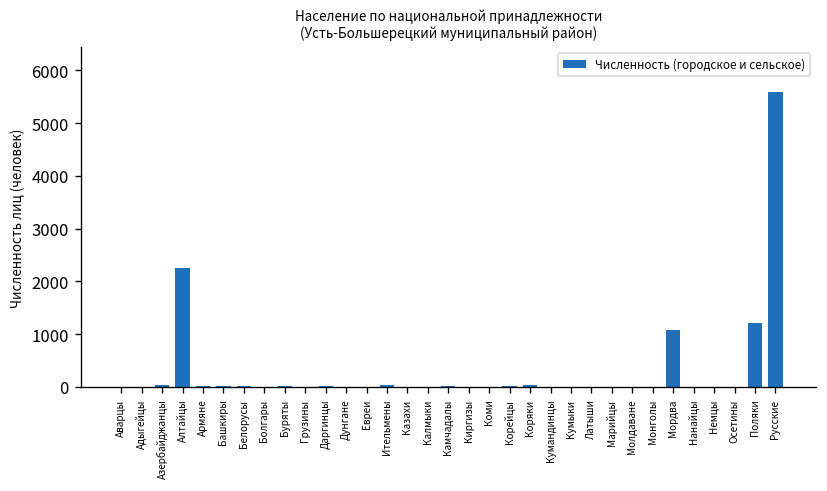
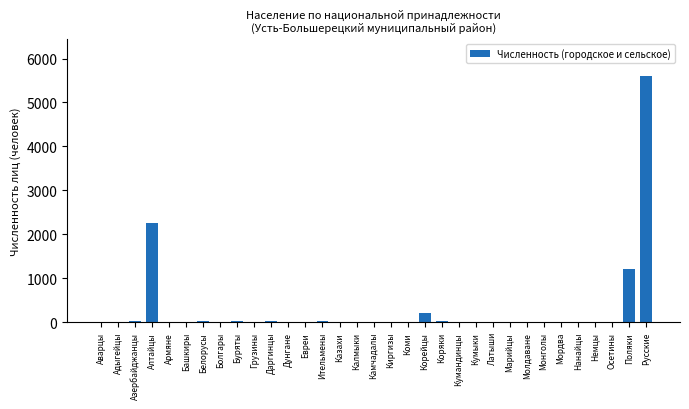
Корейцы: 0 -> 200
Мордва: 1100 -> 0
